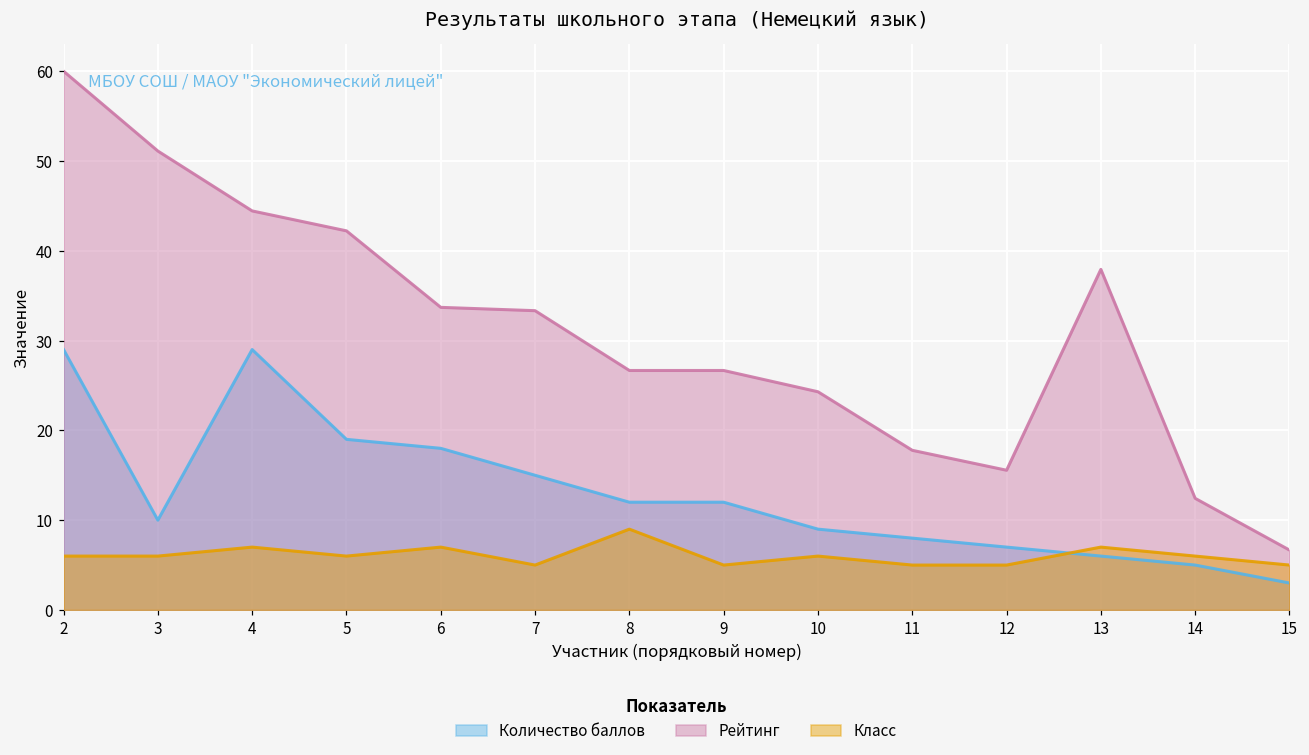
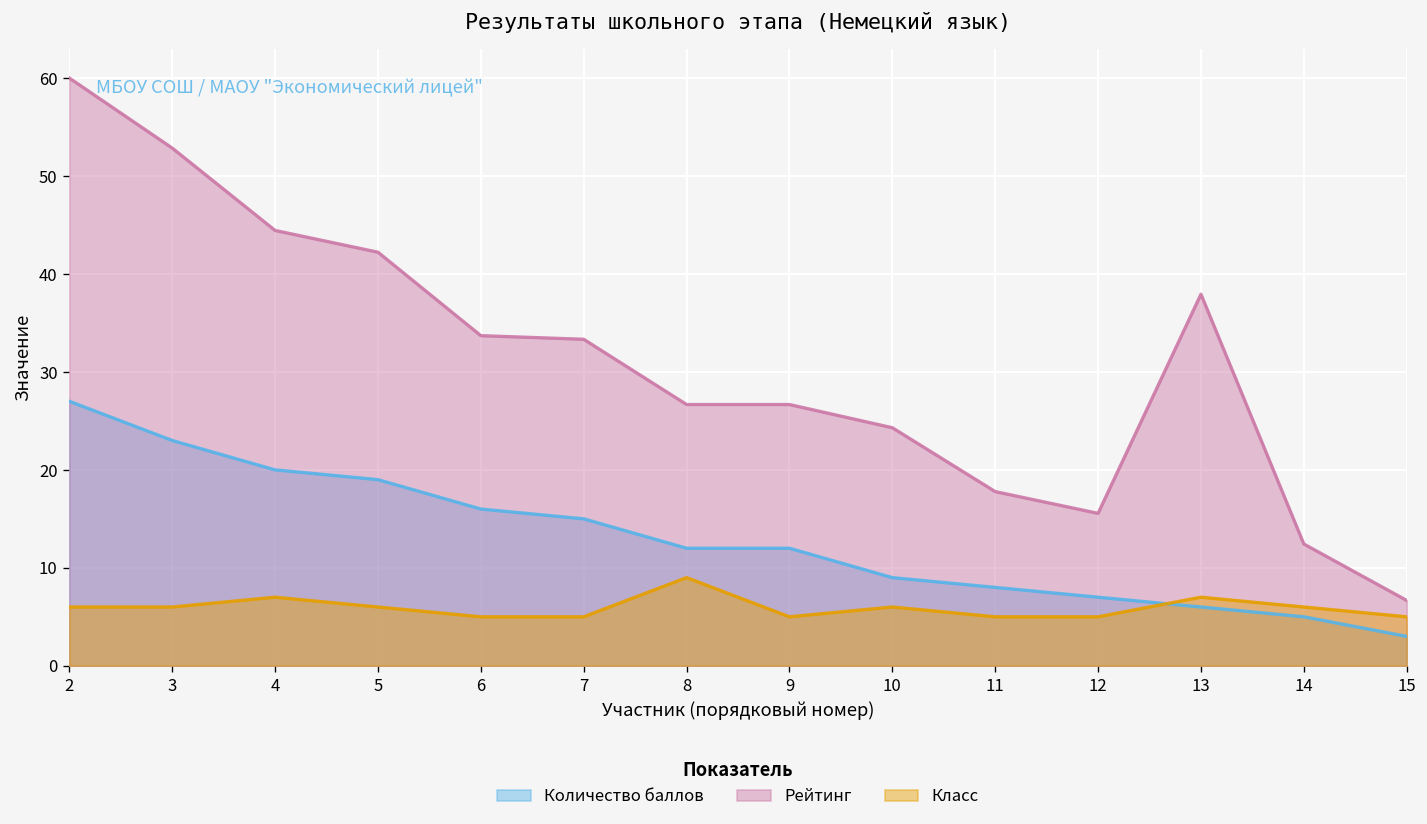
Количество баллов, 2: 29 -> 27
Количество баллов, 3: 10 -> 23
Рейтинг, 3: 51 -> 53
Количество баллов, 4: 29 -> 20
Количество баллов, 6: 18 -> 16
Класс, 6: 7 -> 5
